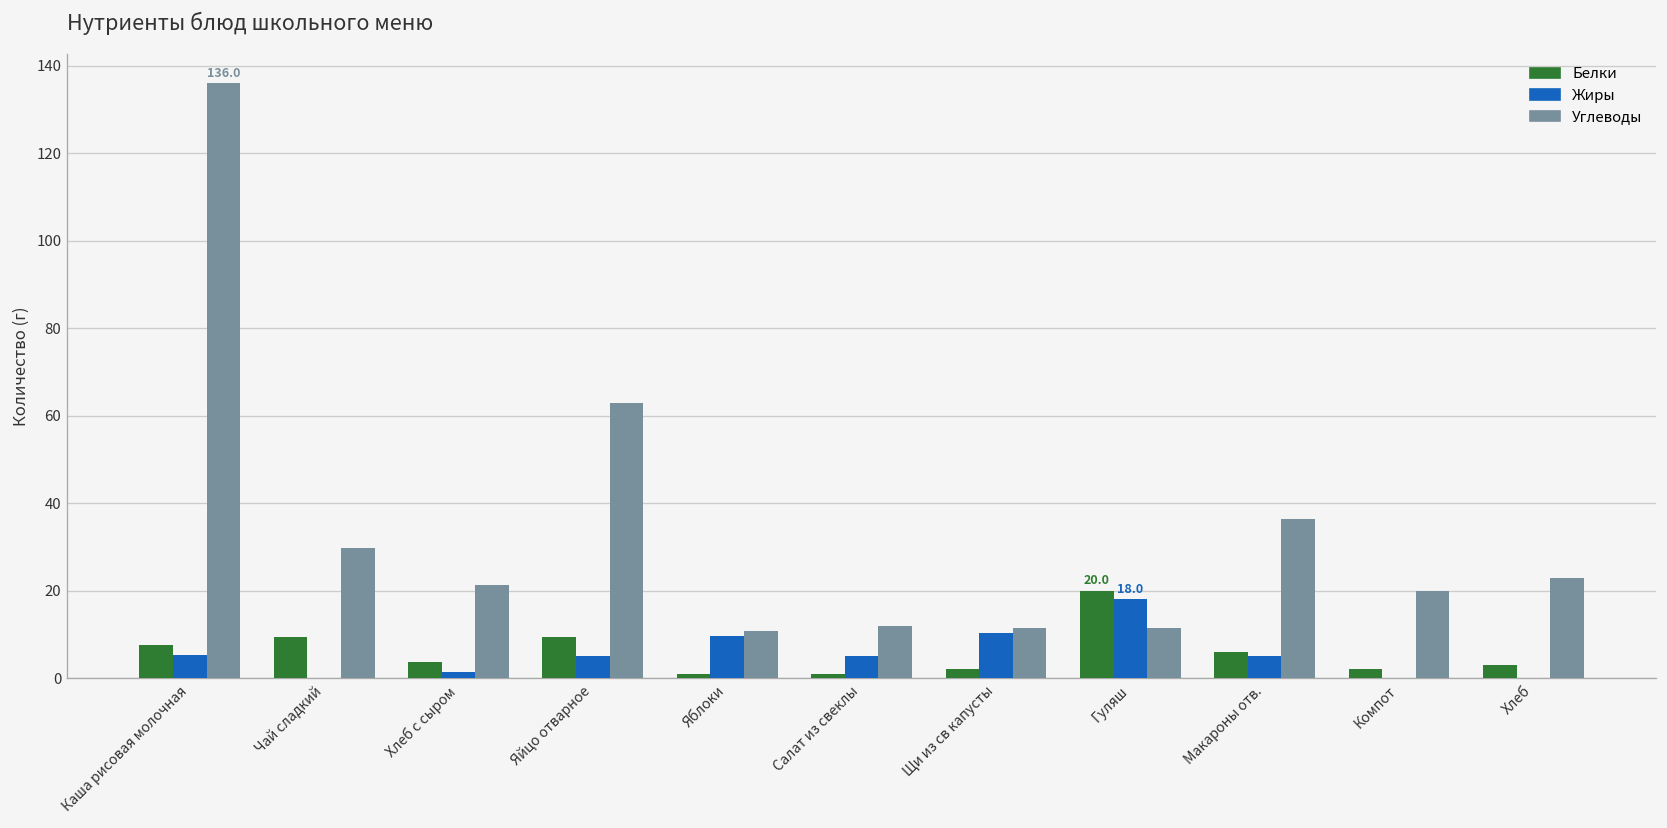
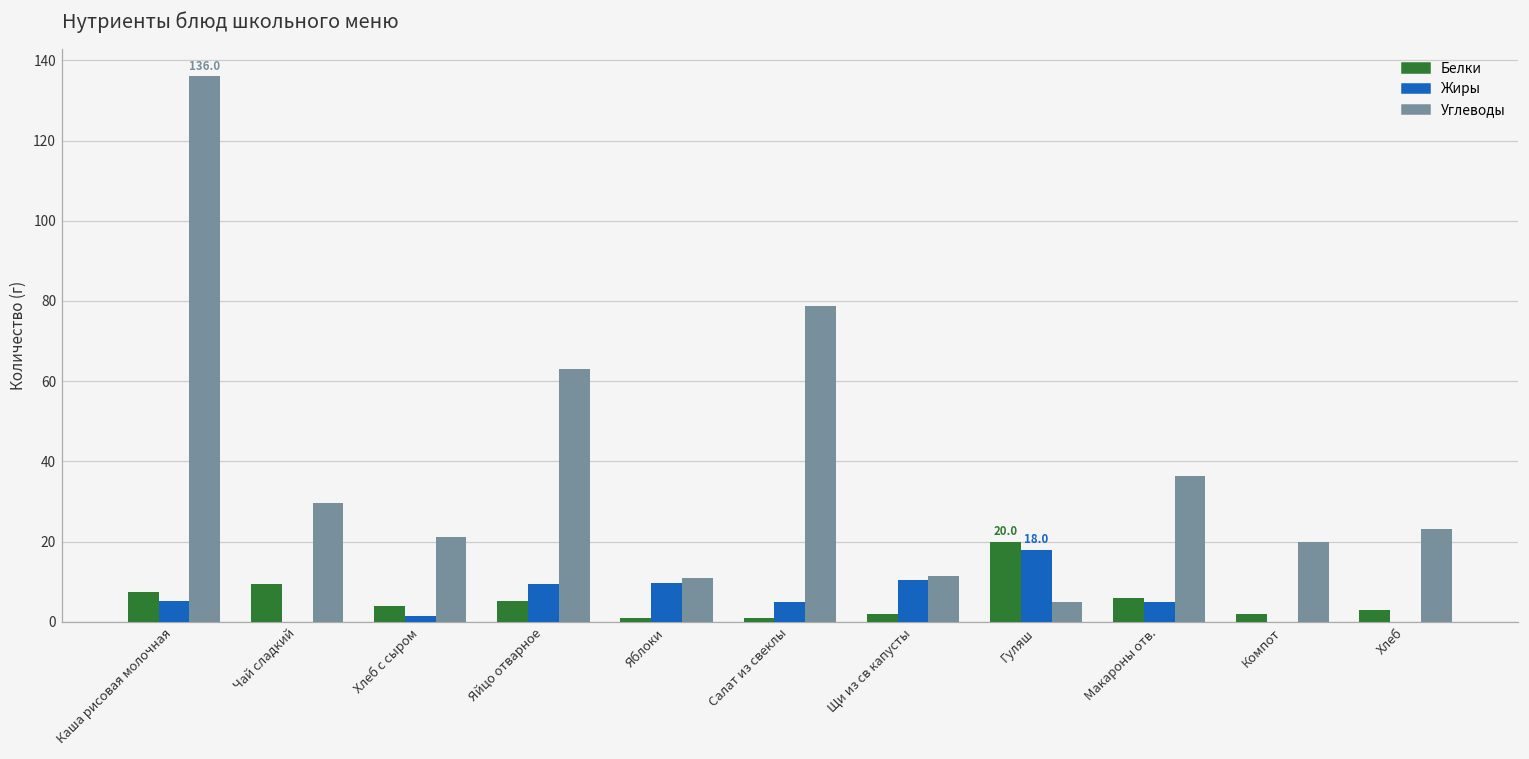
Белки, Яйцо отварное: 9 -> 5
Жиры, Яйцо отварное: 5 -> 9
Углеводы, Салат из свеклы: 12 -> 79
Углеводы, Гуляш: 11 -> 5
